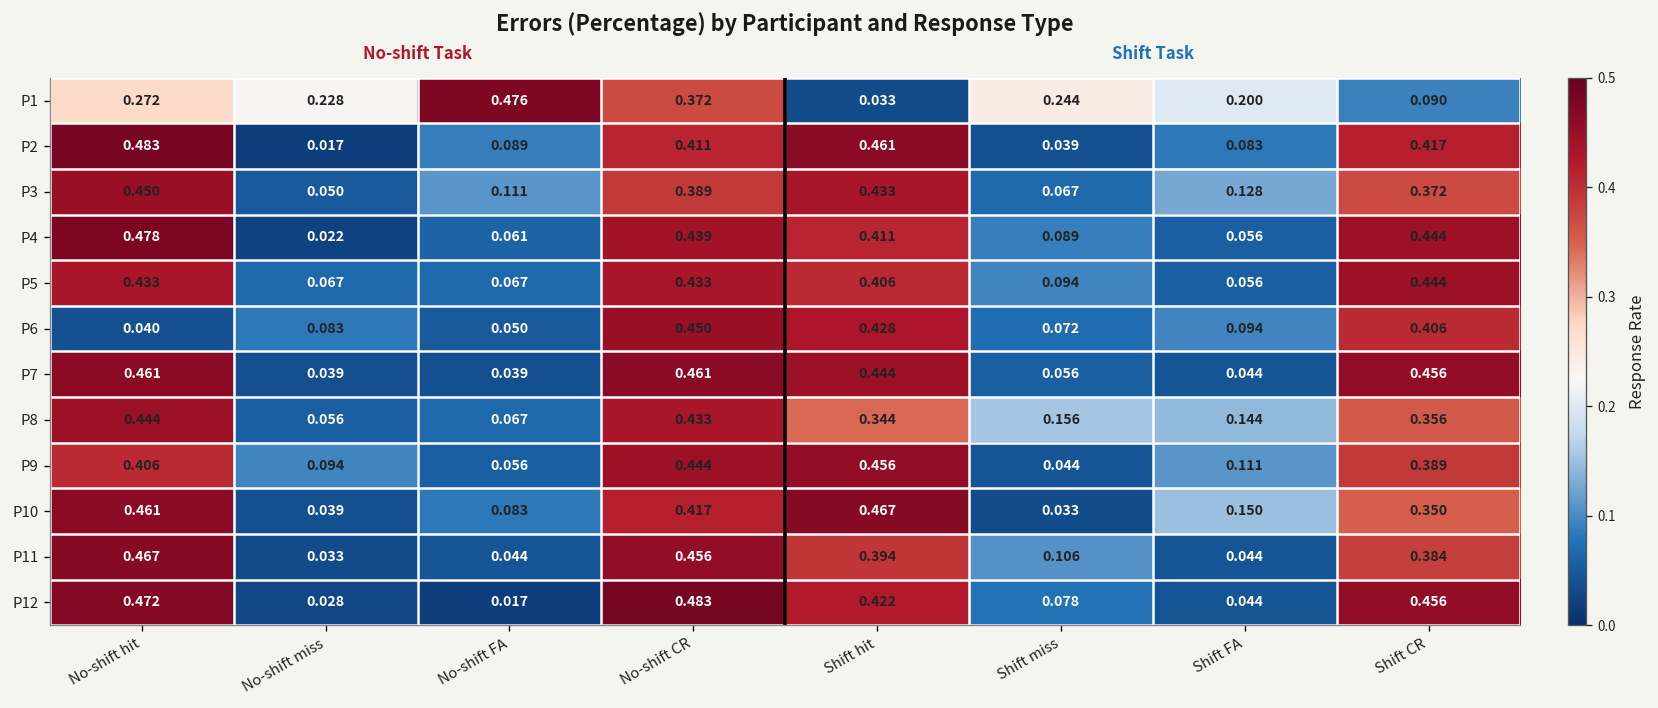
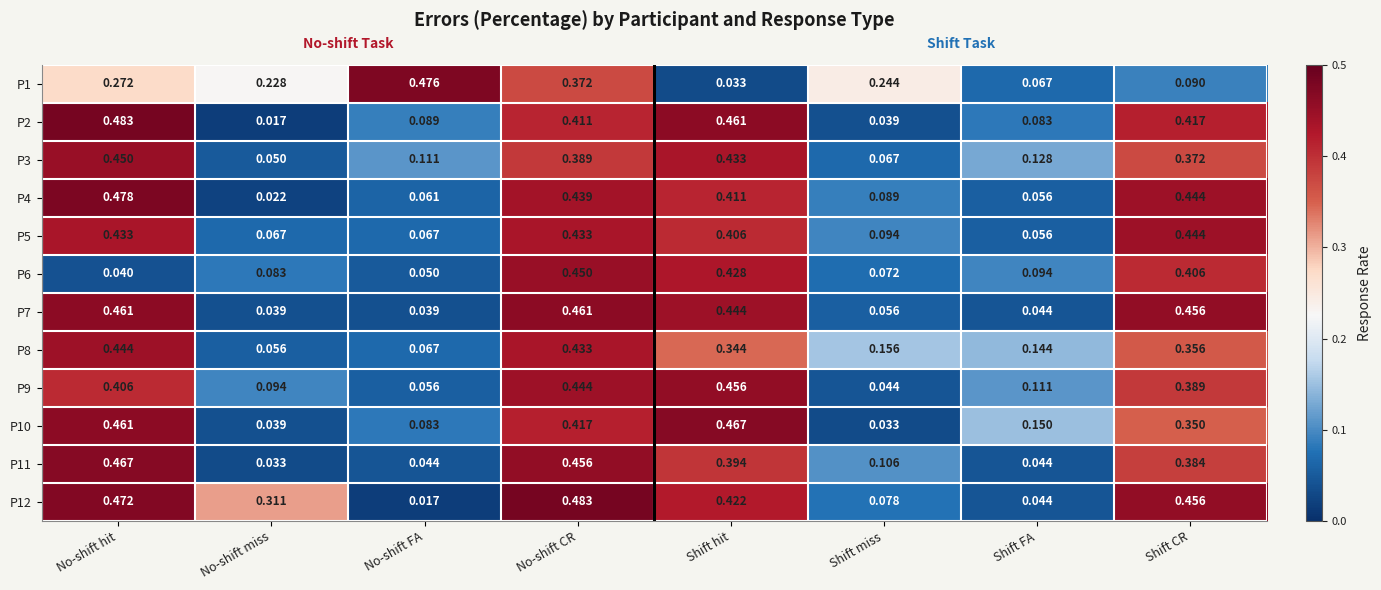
P1, Shift FA: 0.200 -> 0.067
P12, No-shift miss: 0.028 -> 0.311
